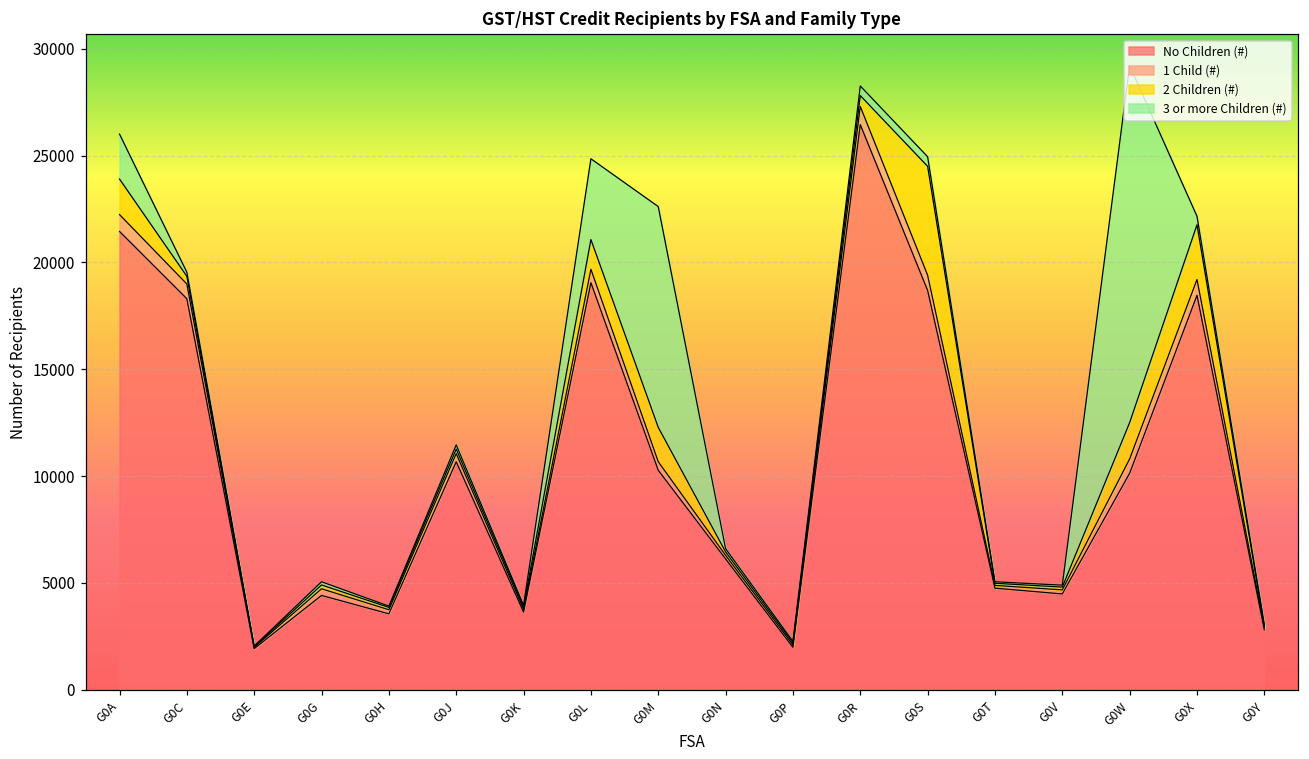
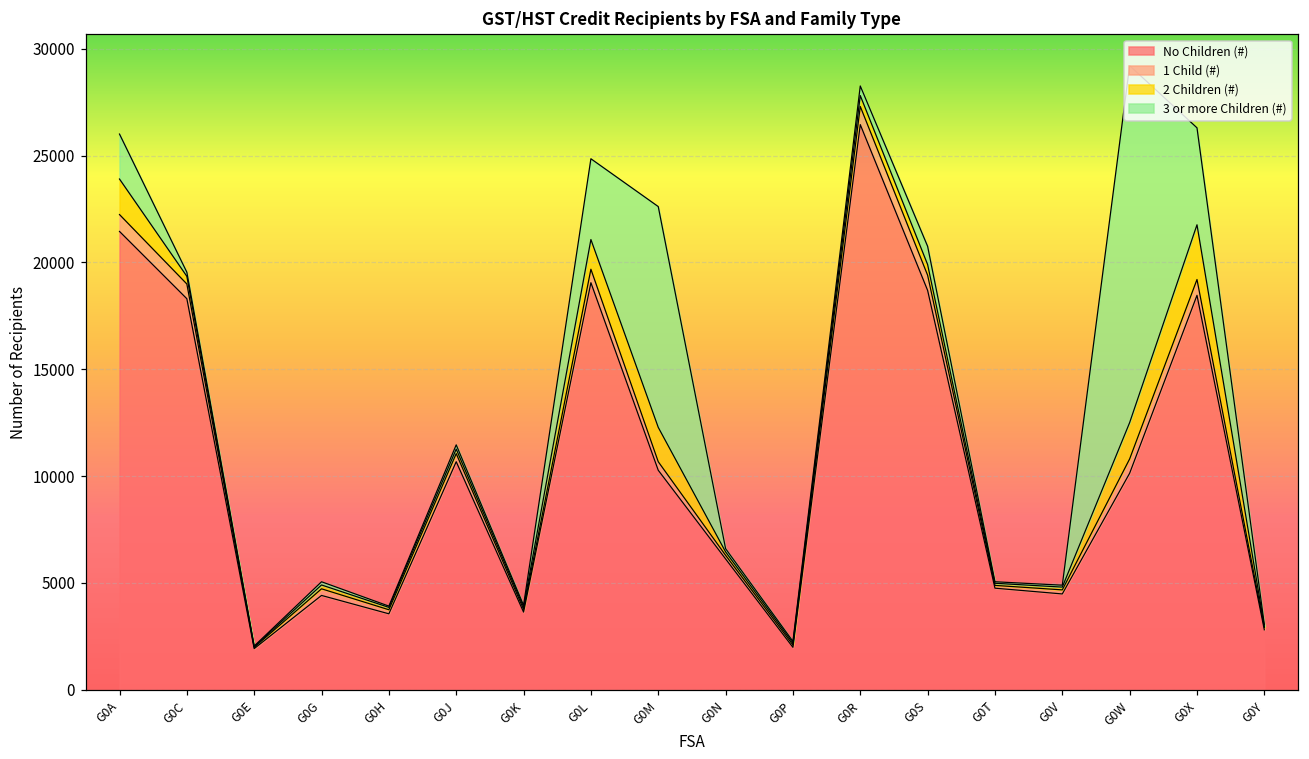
2 Children (#), G0S: 5100 -> 500
3 or more Children (#), G0S: 500 -> 900
3 or more Children (#), G0X: 400 -> 4500
